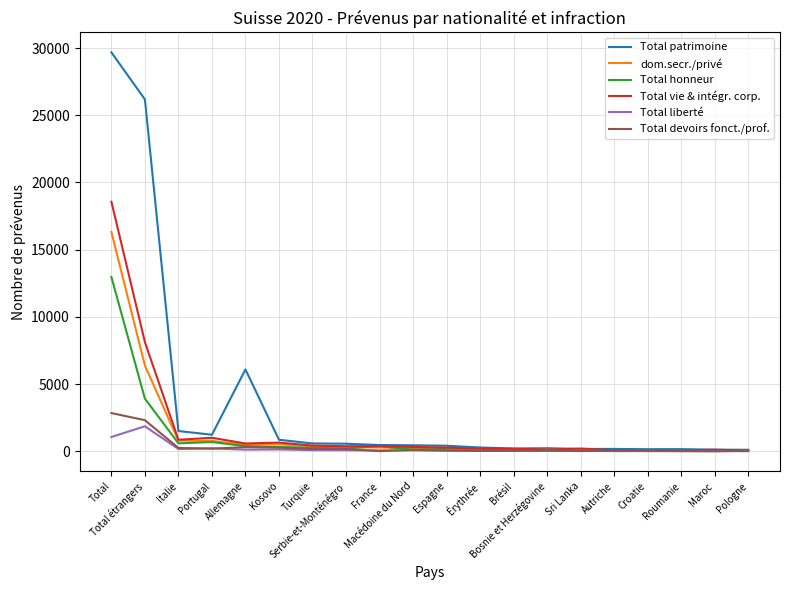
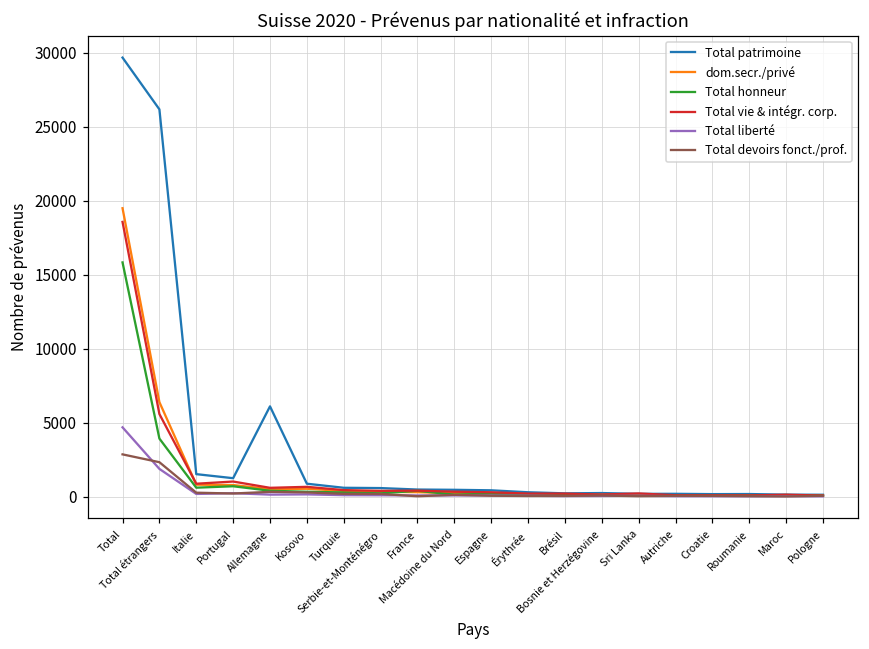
dom.secr./privé, Total: 16300 -> 19500
Total honneur, Total: 13000 -> 15800
Total liberté, Total: 1100 -> 4700
Total vie & intégr. corp., Total étrangers: 8100 -> 5600
